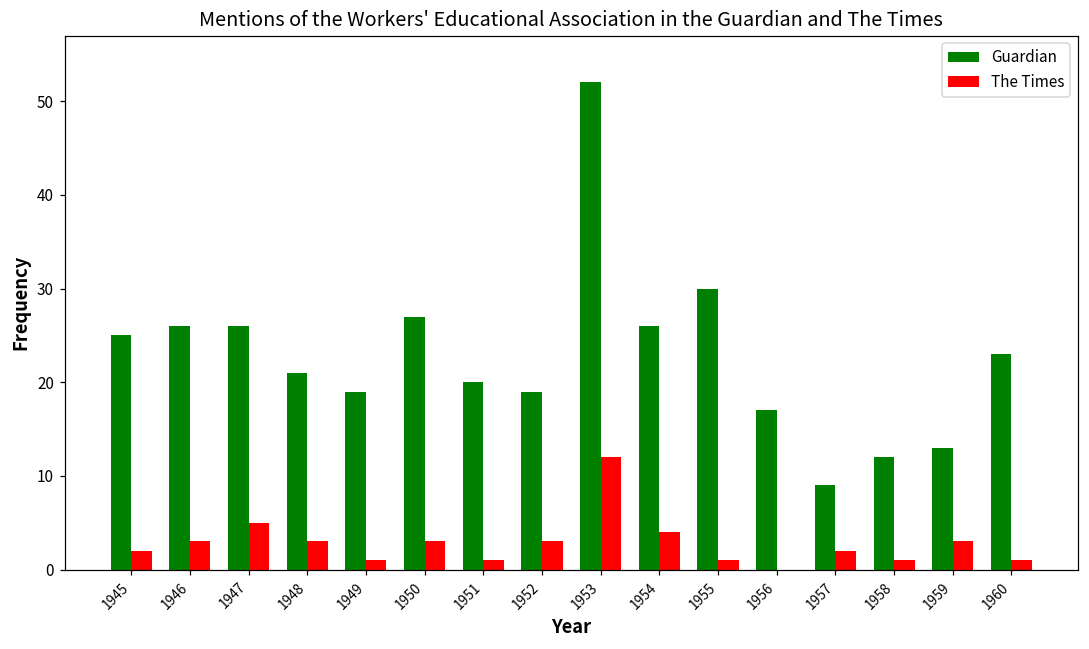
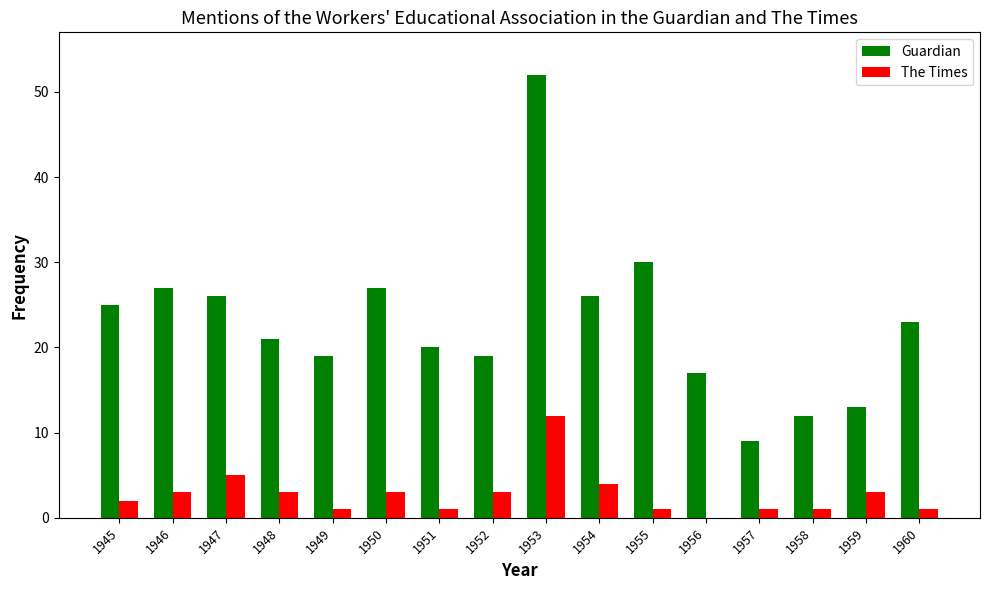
Guardian, 1946: 26 -> 27
The Times, 1957: 2 -> 1
